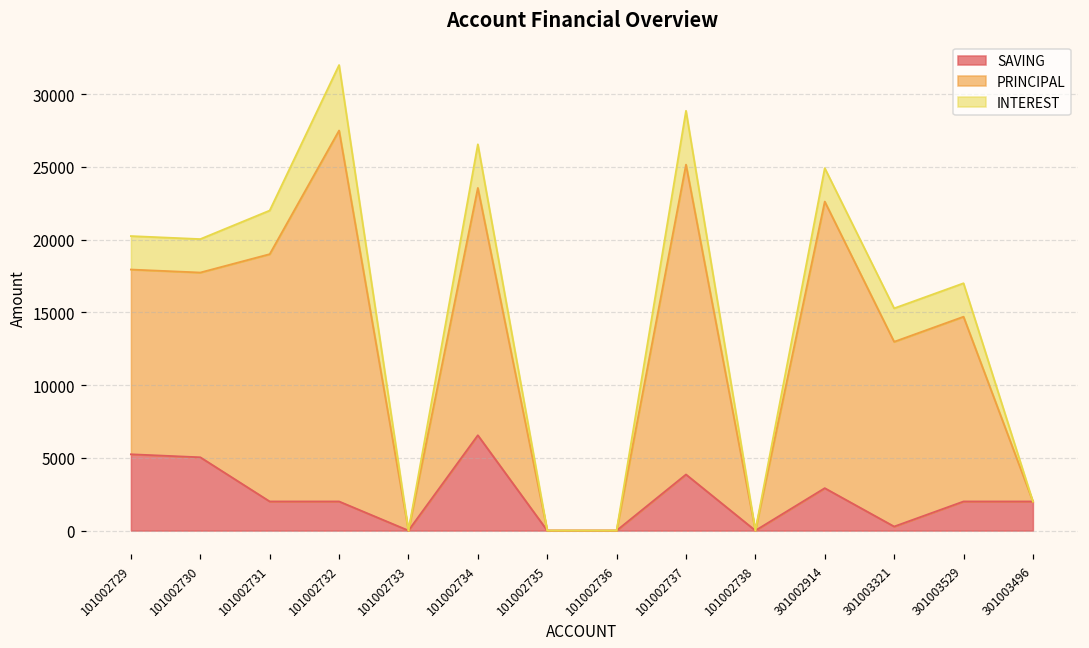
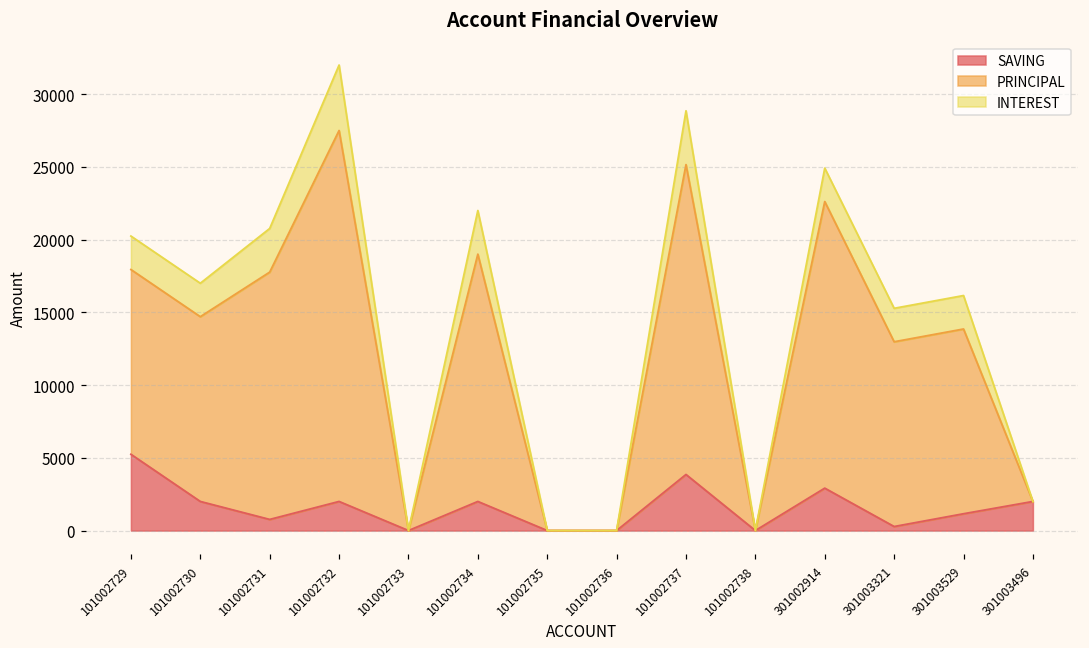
SAVING, 101002730: 5000 -> 2000
SAVING, 101002731: 2000 -> 800
SAVING, 101002734: 6600 -> 2000
SAVING, 301003529: 2000 -> 1200
